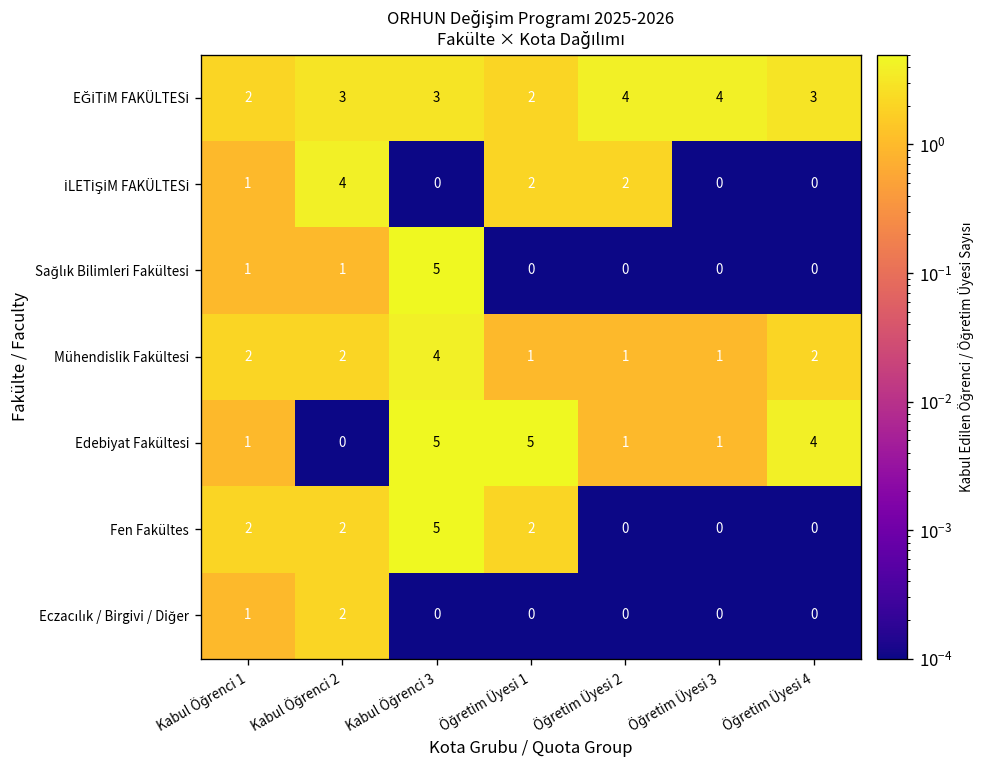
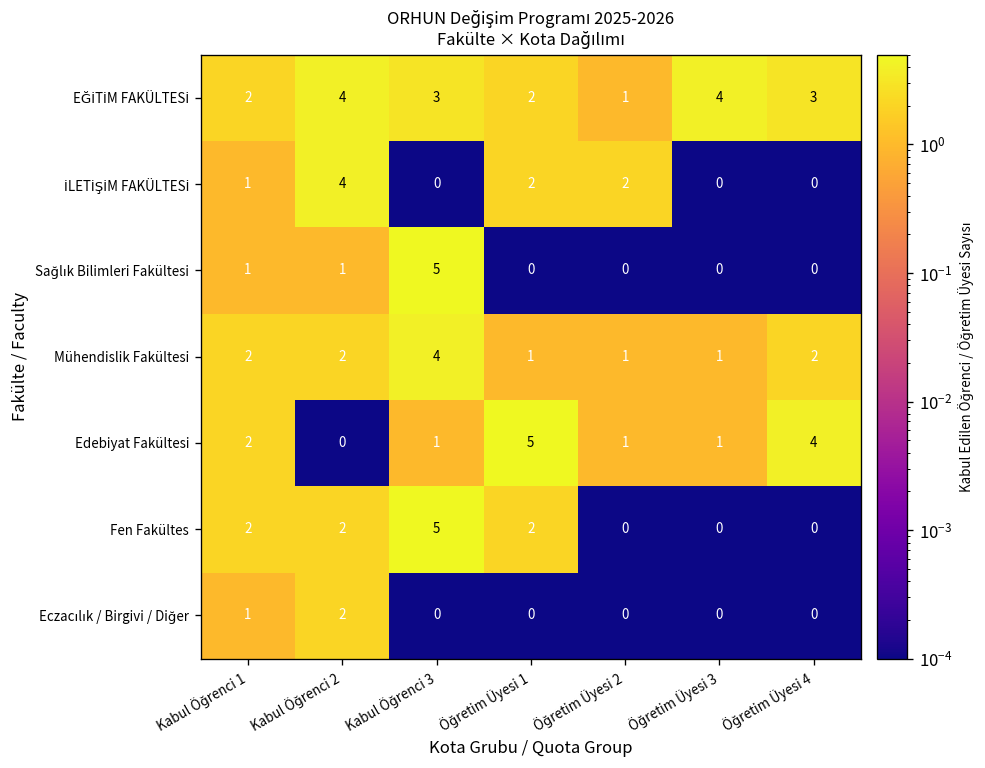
EĞİTİM FAKÜLTESİ, Kabul Öğrenci 2: 3 -> 4
EĞİTİM FAKÜLTESİ, Öğretim Üyesi 2: 4 -> 1
Edebiyat Fakültesi, Kabul Öğrenci 1: 1 -> 2
Edebiyat Fakültesi, Kabul Öğrenci 3: 5 -> 1
